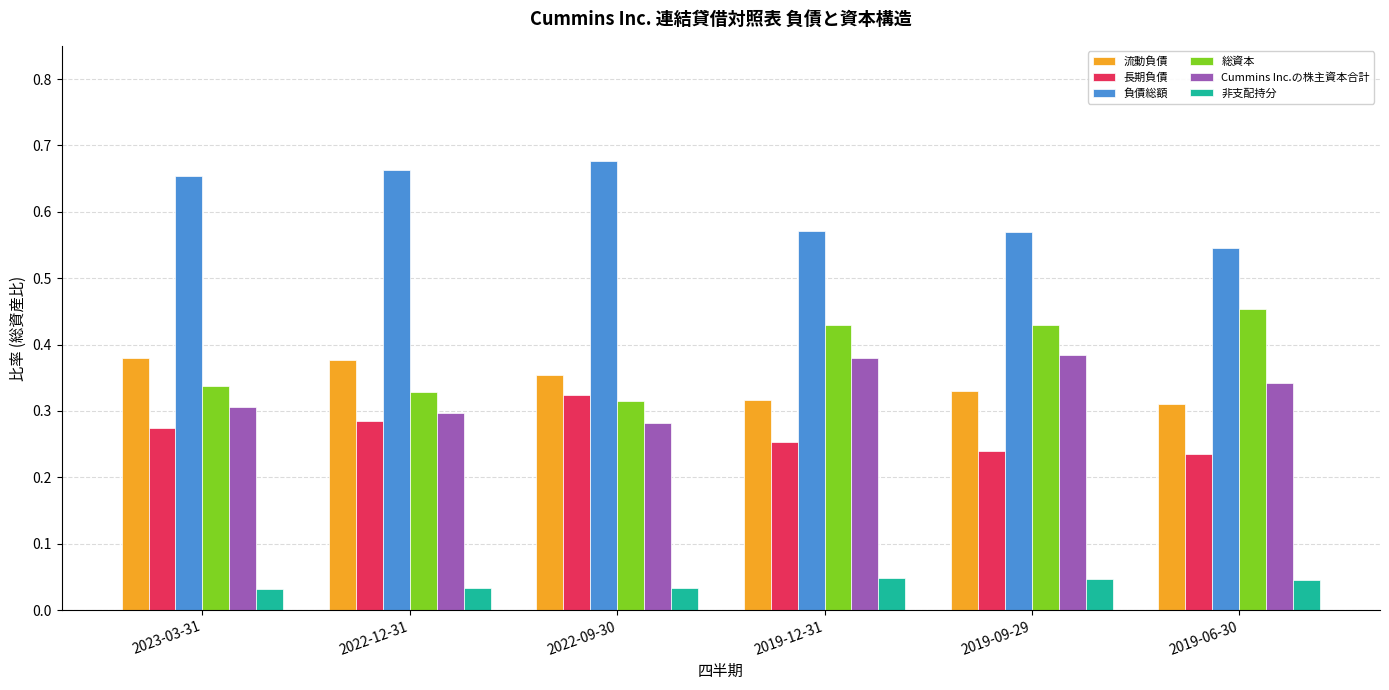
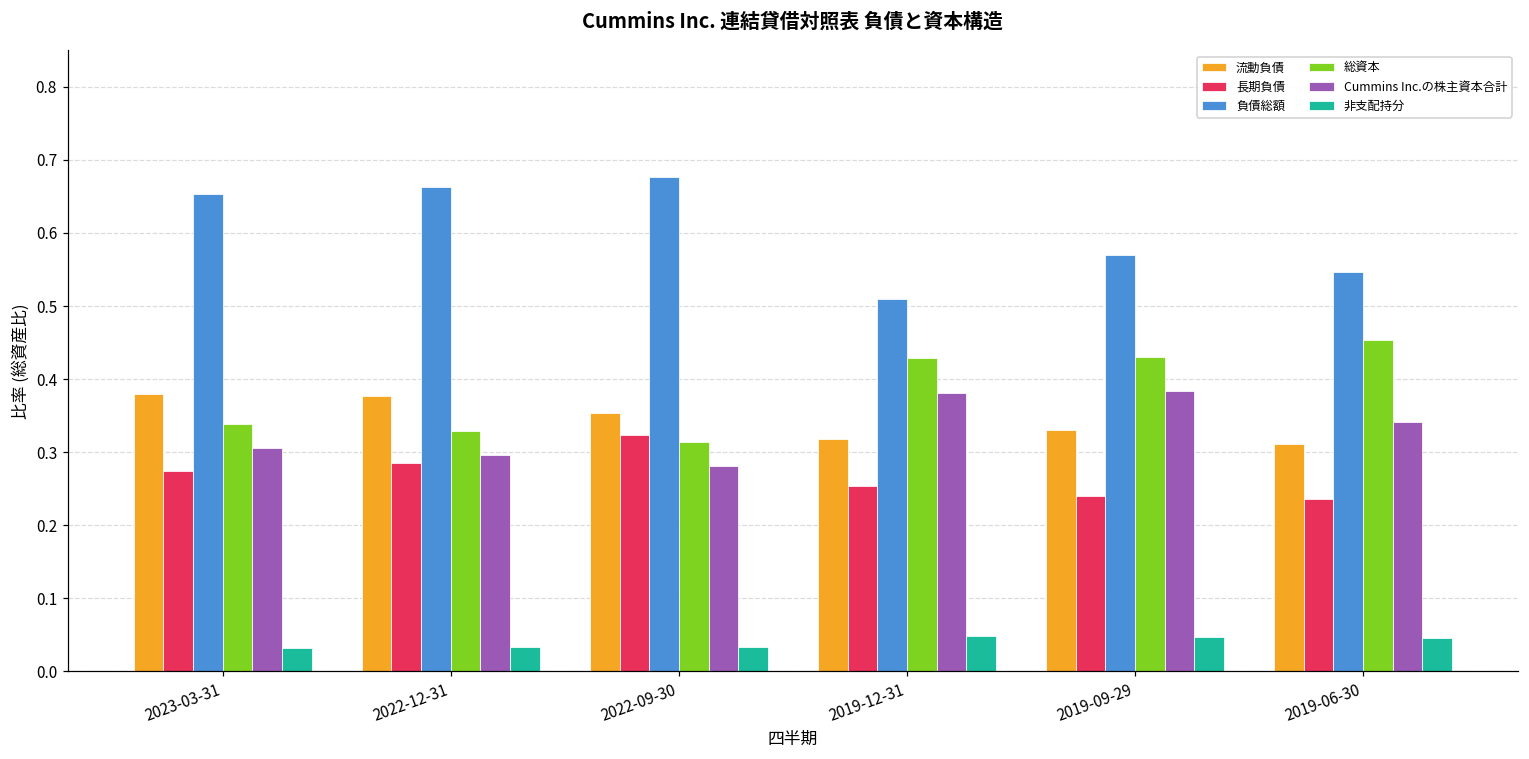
負債総額, 2019-12-31: 0.57 -> 0.51
